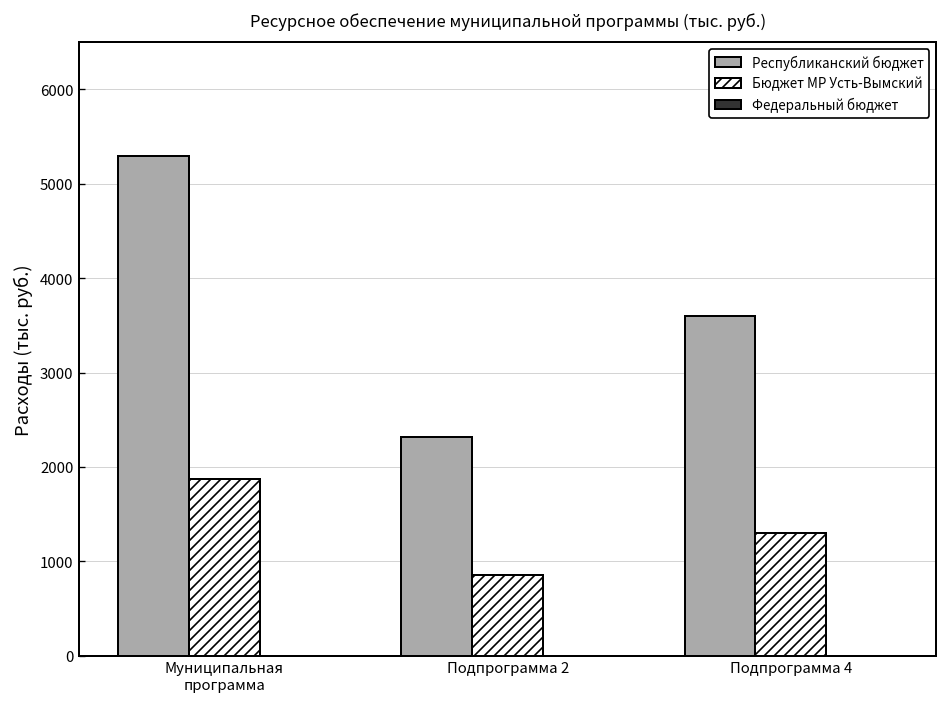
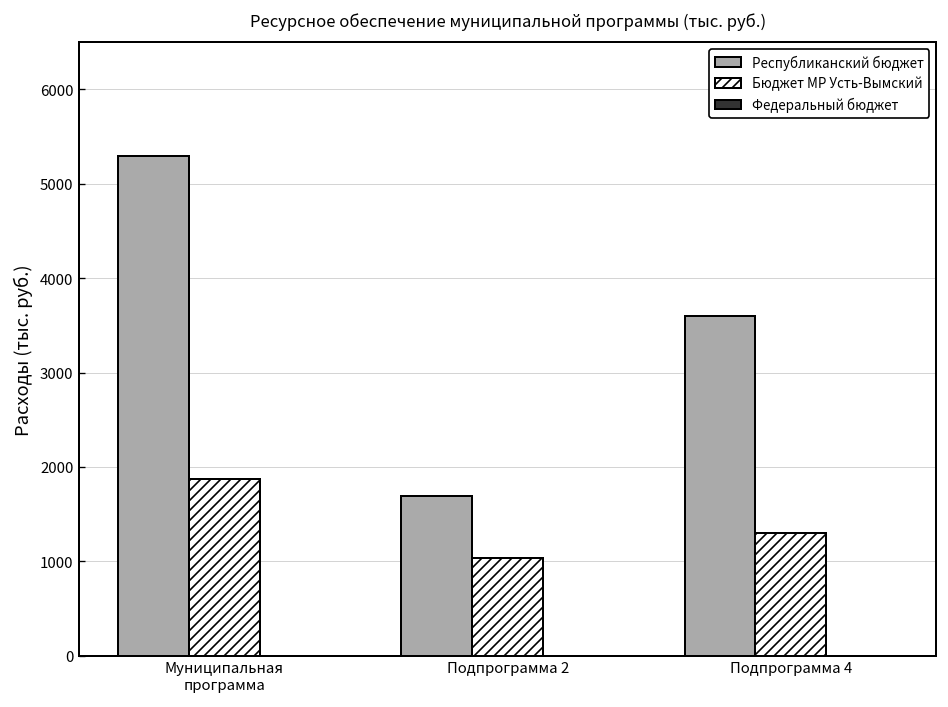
Республиканский бюджет, Подпрограмма 2: 2300 -> 1700
Бюджет МР Усть-Вымский, Подпрограмма 2: 900 -> 1000
